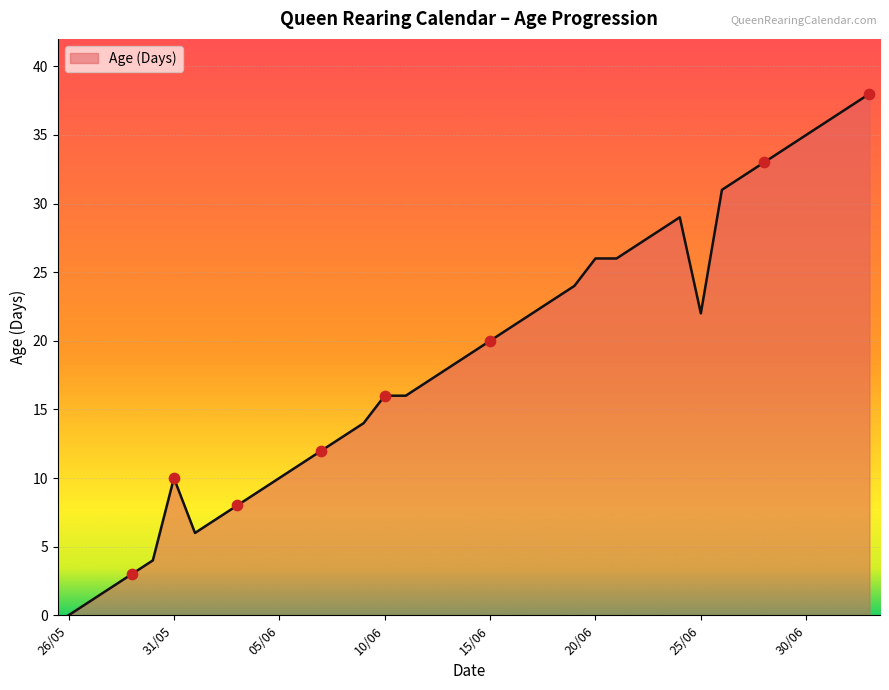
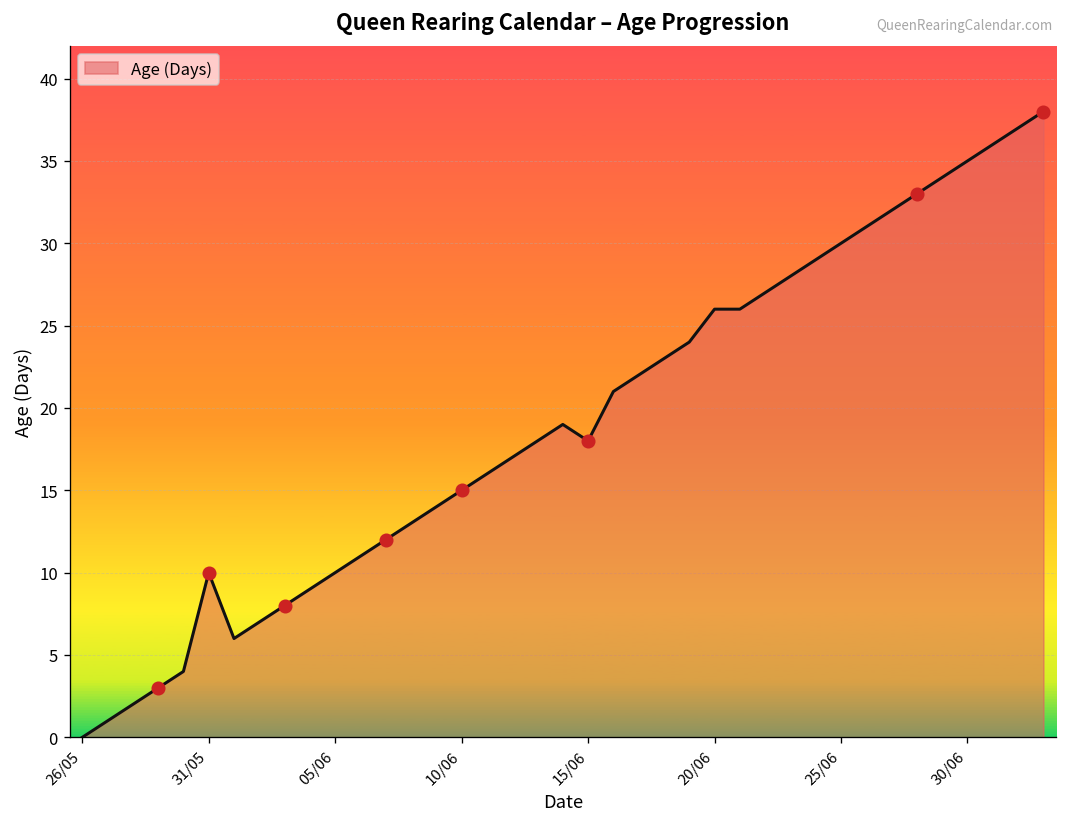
Age (Days), 10/06: 16 -> 15
Age (Days), 15/06: 20 -> 18
Age (Days), 25/06: 22 -> 30
